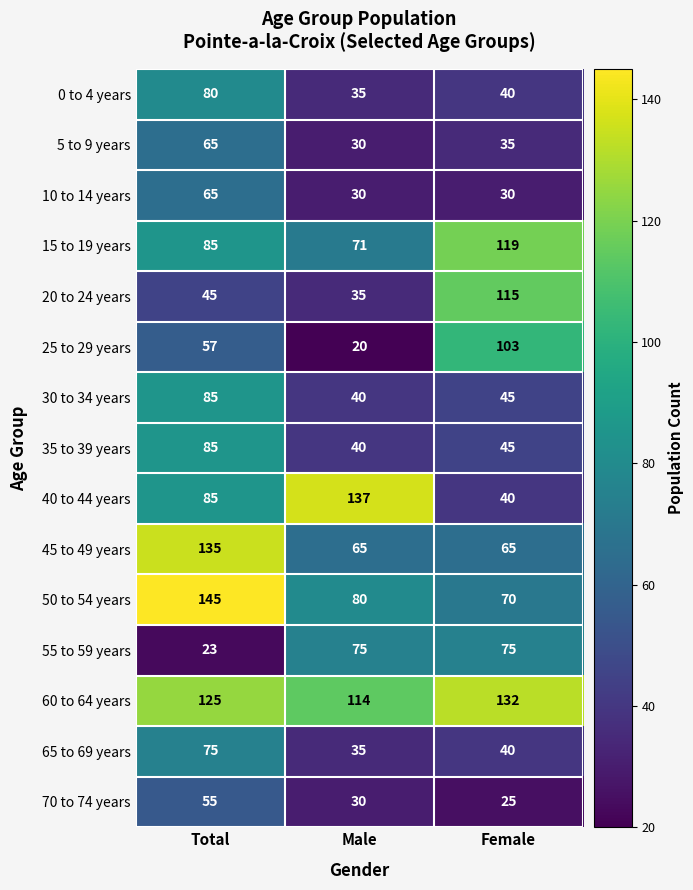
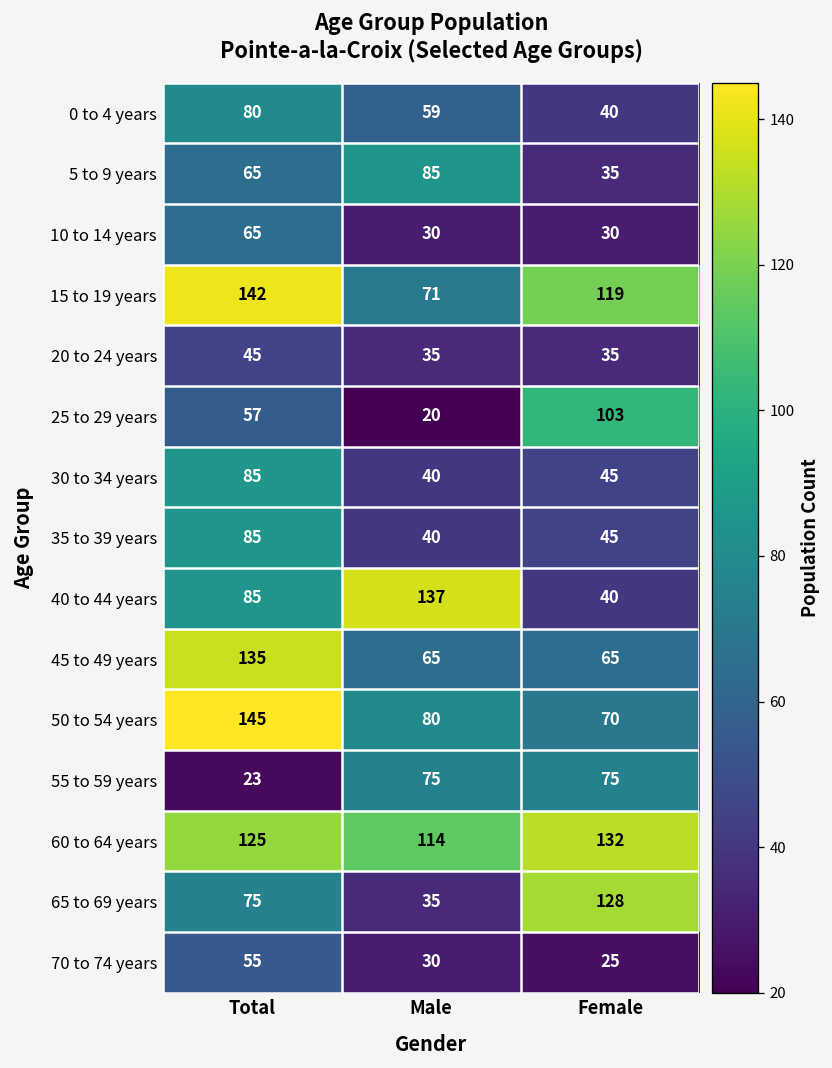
0 to 4 years, Male: 35 -> 59
5 to 9 years, Male: 30 -> 85
15 to 19 years, Total: 85 -> 142
20 to 24 years, Female: 115 -> 35
65 to 69 years, Female: 40 -> 128
